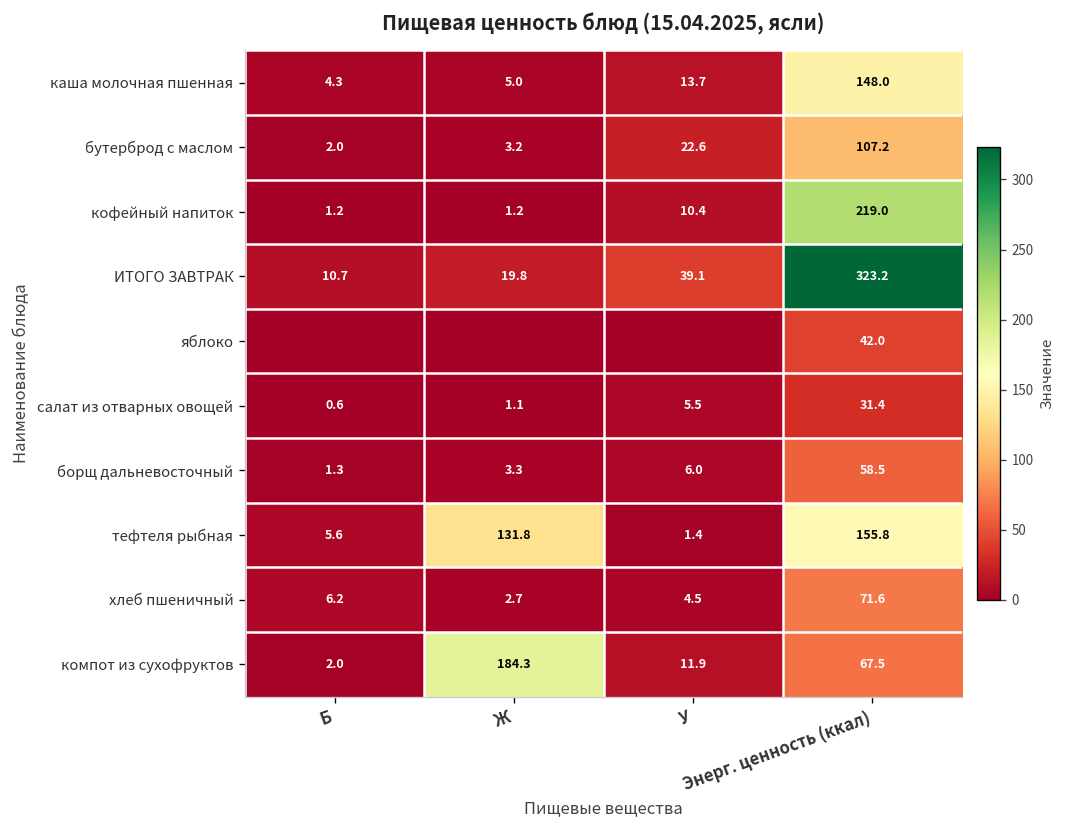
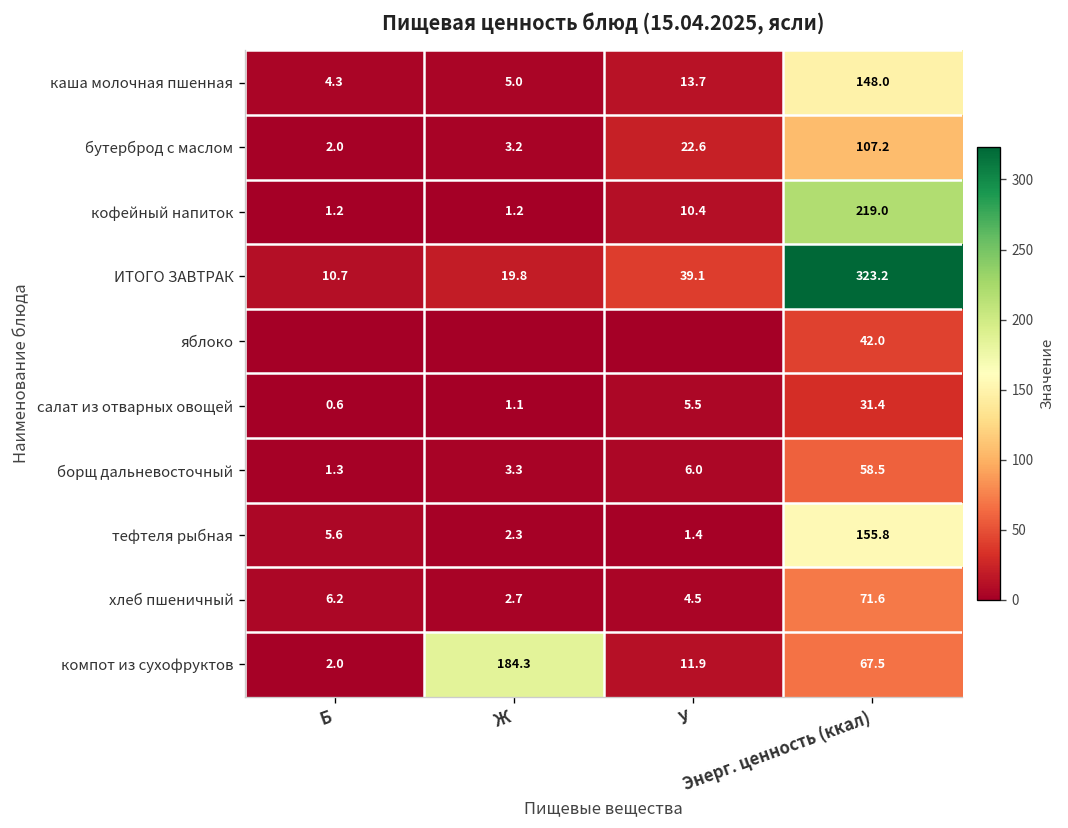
тефтеля рыбная, Ж: 131.8 -> 2.3
